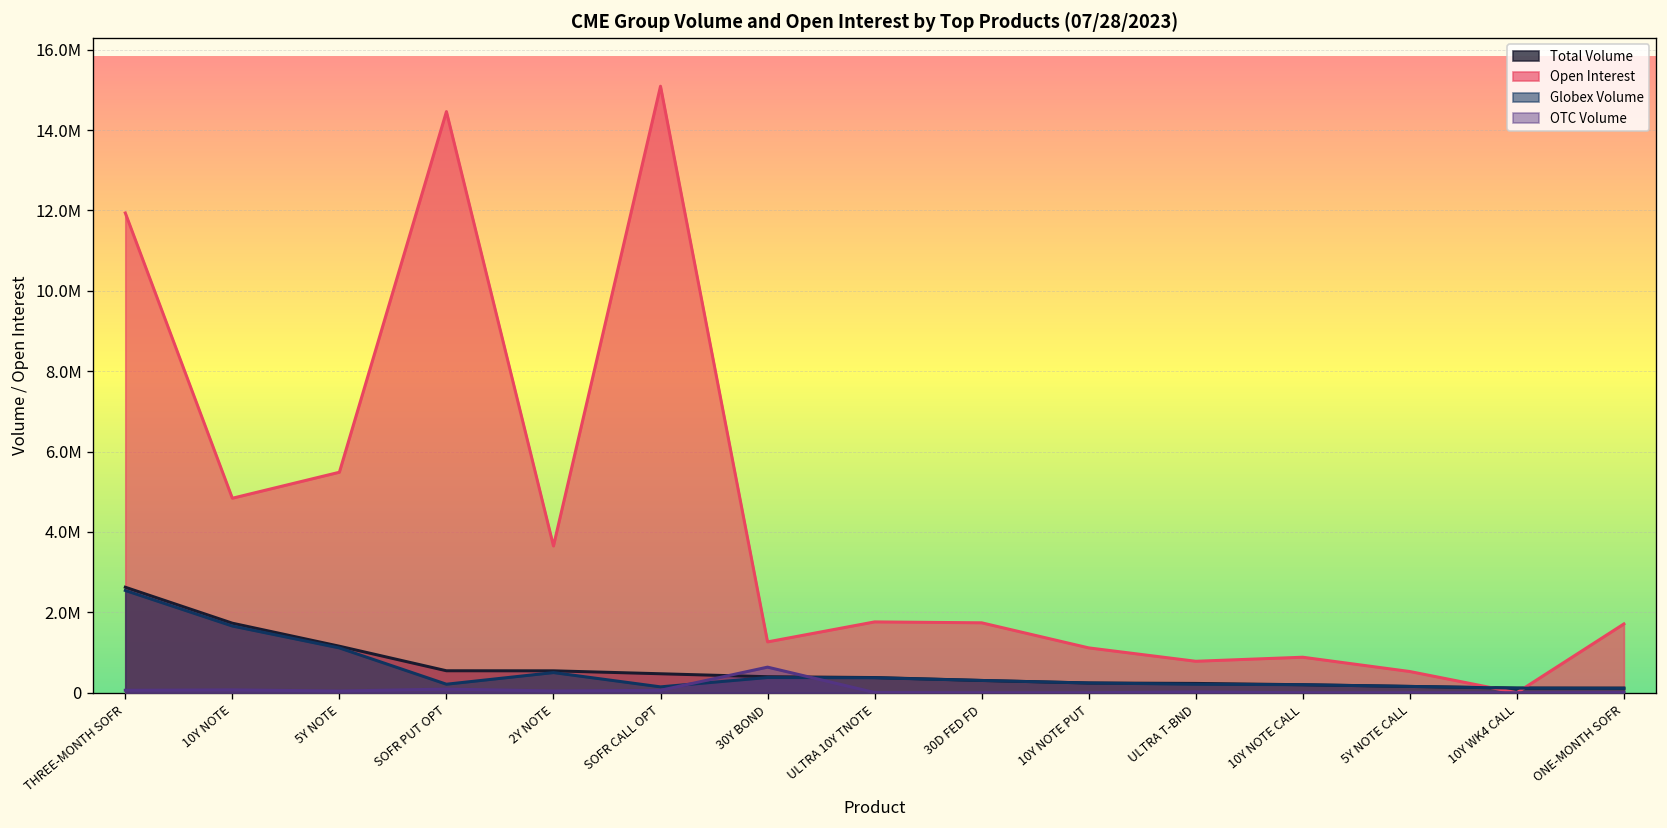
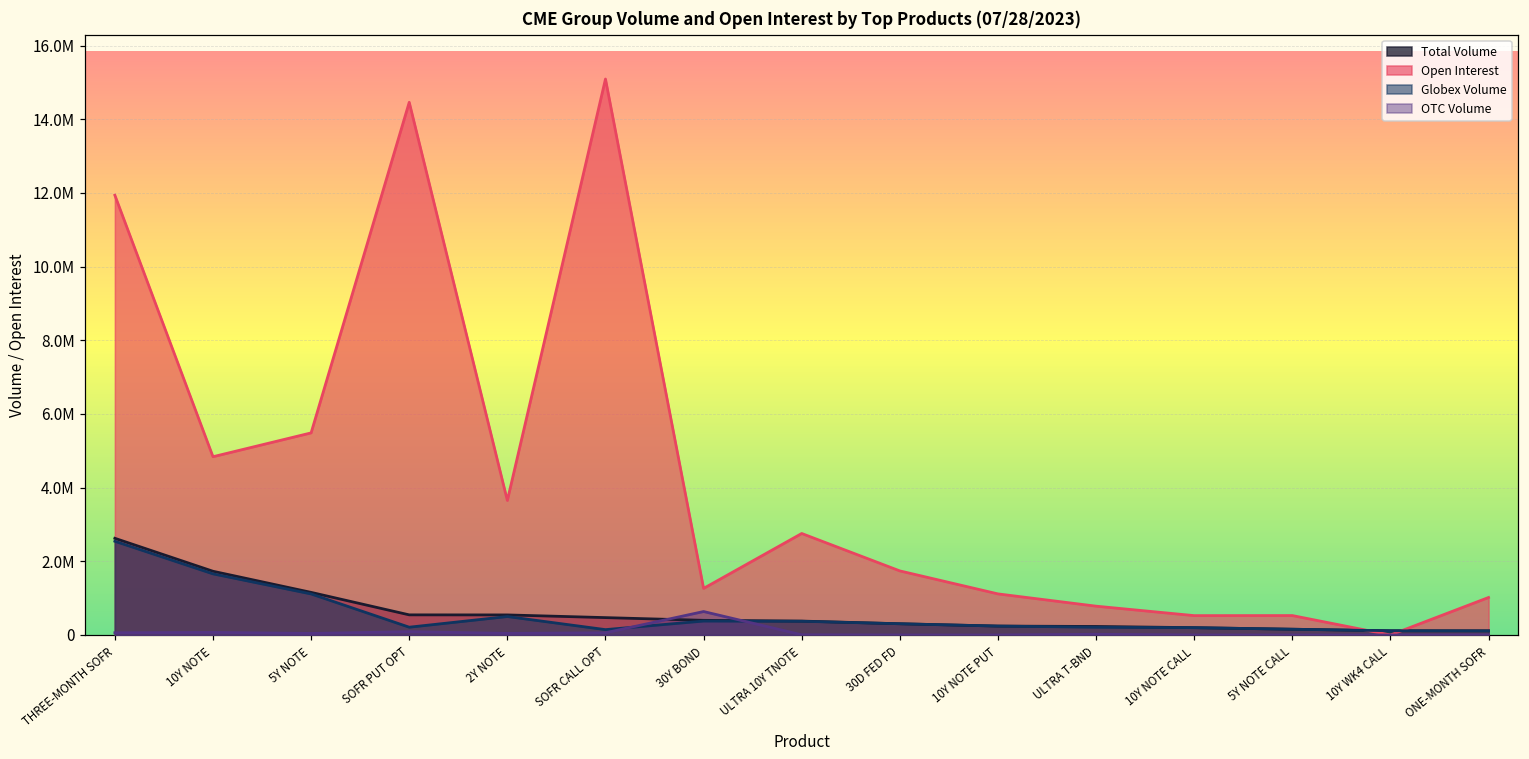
Open Interest, ULTRA 10Y TNOTE: 1800000 -> 2800000
Open Interest, 10Y NOTE CALL: 900000 -> 500000
Open Interest, ONE-MONTH SOFR: 1700000 -> 1000000
